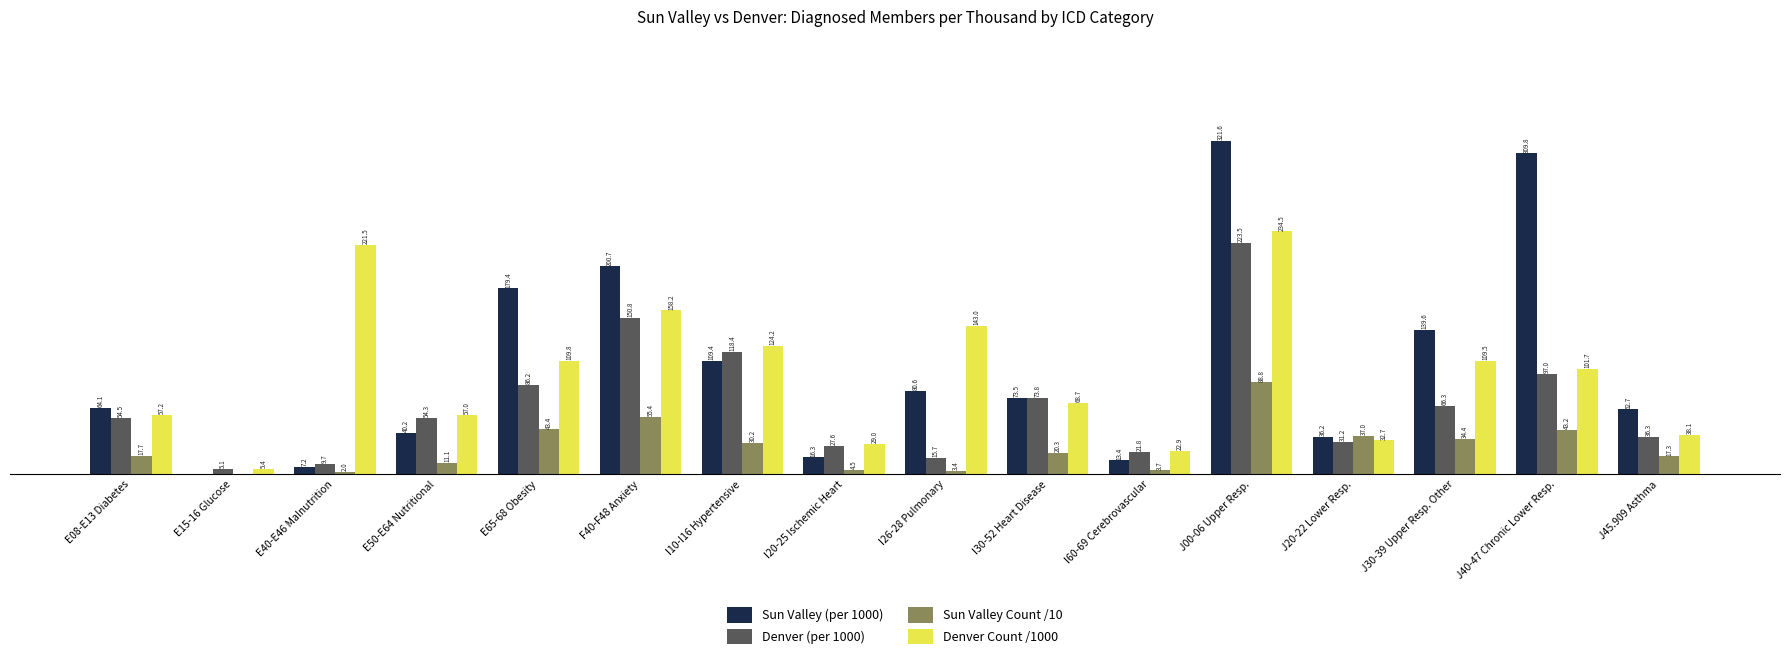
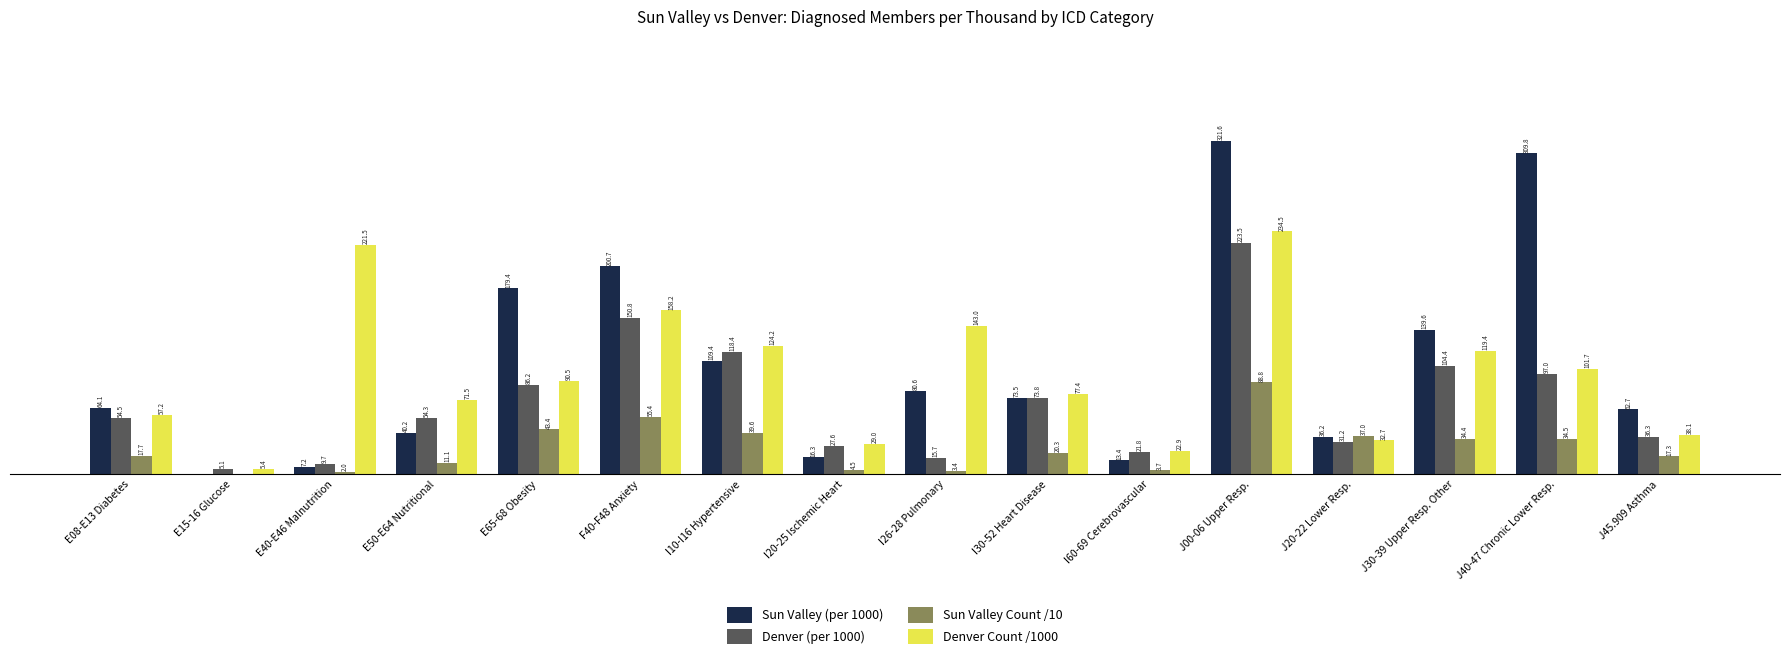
Denver Count /1000, E50-E64 Nutritional: 57.0 -> 71.5
Denver Count /1000, E65-68 Obesity: 109.8 -> 90.5
Sun Valley Count /10, I10-I16 Hypertensive: 30.2 -> 39.6
Denver Count /1000, I30-52 Heart Disease: 68.7 -> 77.4
Denver (per 1000), J30-39 Upper Resp. Other: 66.3 -> 104.4
Denver Count /1000, J30-39 Upper Resp. Other: 109.5 -> 119.4
Sun Valley Count /10, J40-47 Chronic Lower Resp.: 43.2 -> 34.5
